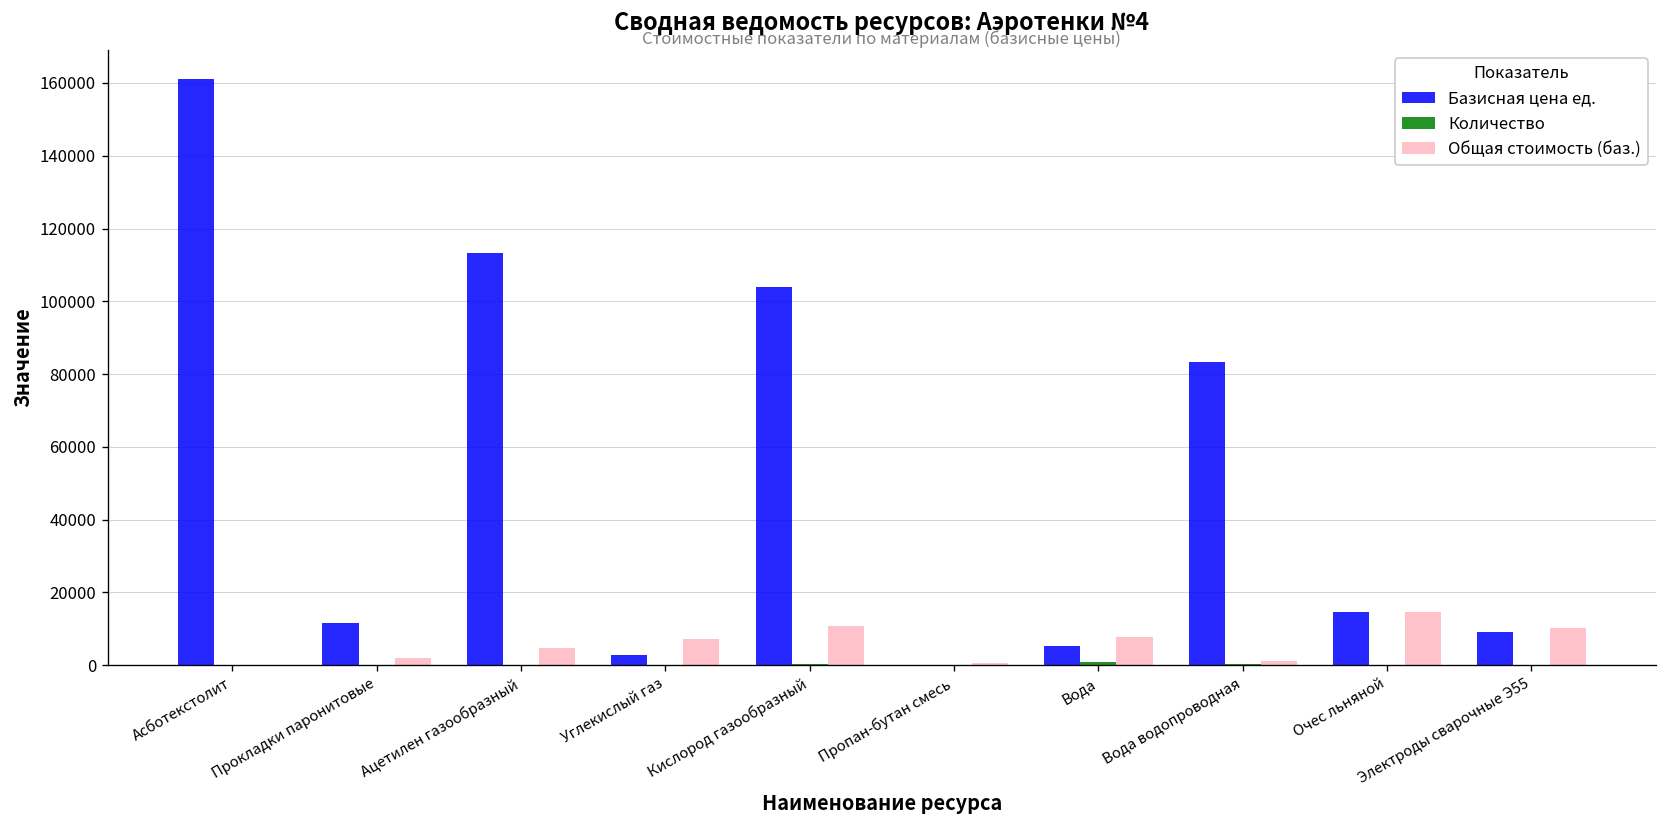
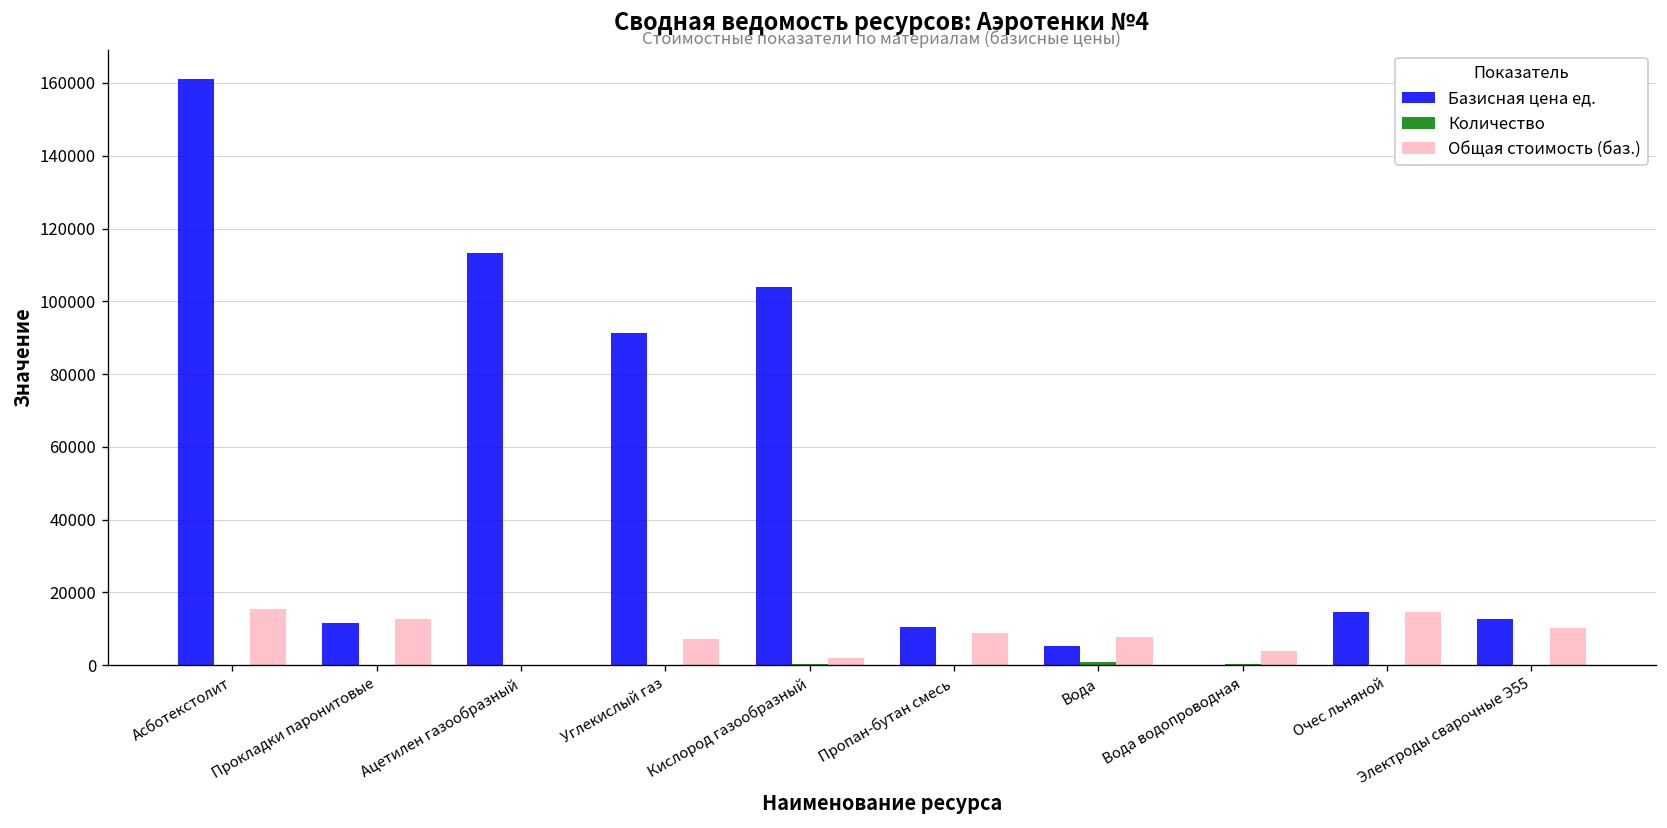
Общая стоимость (баз.), Асботекстолит: 0 -> 15000
Общая стоимость (баз.), Прокладки паронитовые: 2000 -> 13000
Общая стоимость (баз.), Ацетилен газообразный: 5000 -> 0
Базисная цена ед., Углекислый газ: 3000 -> 91000
Общая стоимость (баз.), Кислород газообразный: 11000 -> 2000
Базисная цена ед., Пропан-бутан смесь: 0 -> 11000
Общая стоимость (баз.), Пропан-бутан смесь: 0 -> 9000
Базисная цена ед., Вода водопроводная: 83000 -> 0
Общая стоимость (баз.), Вода водопроводная: 1000 -> 4000
Базисная цена ед., Электроды сварочные Э55: 9000 -> 13000
